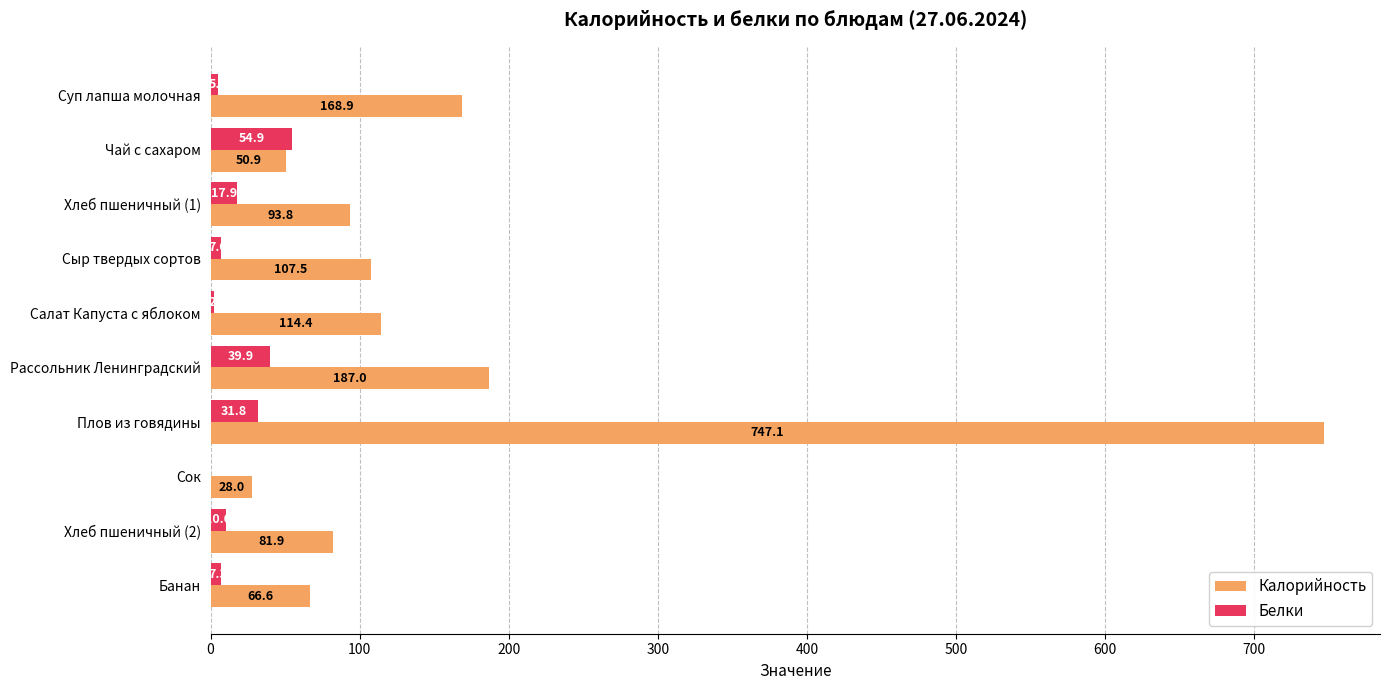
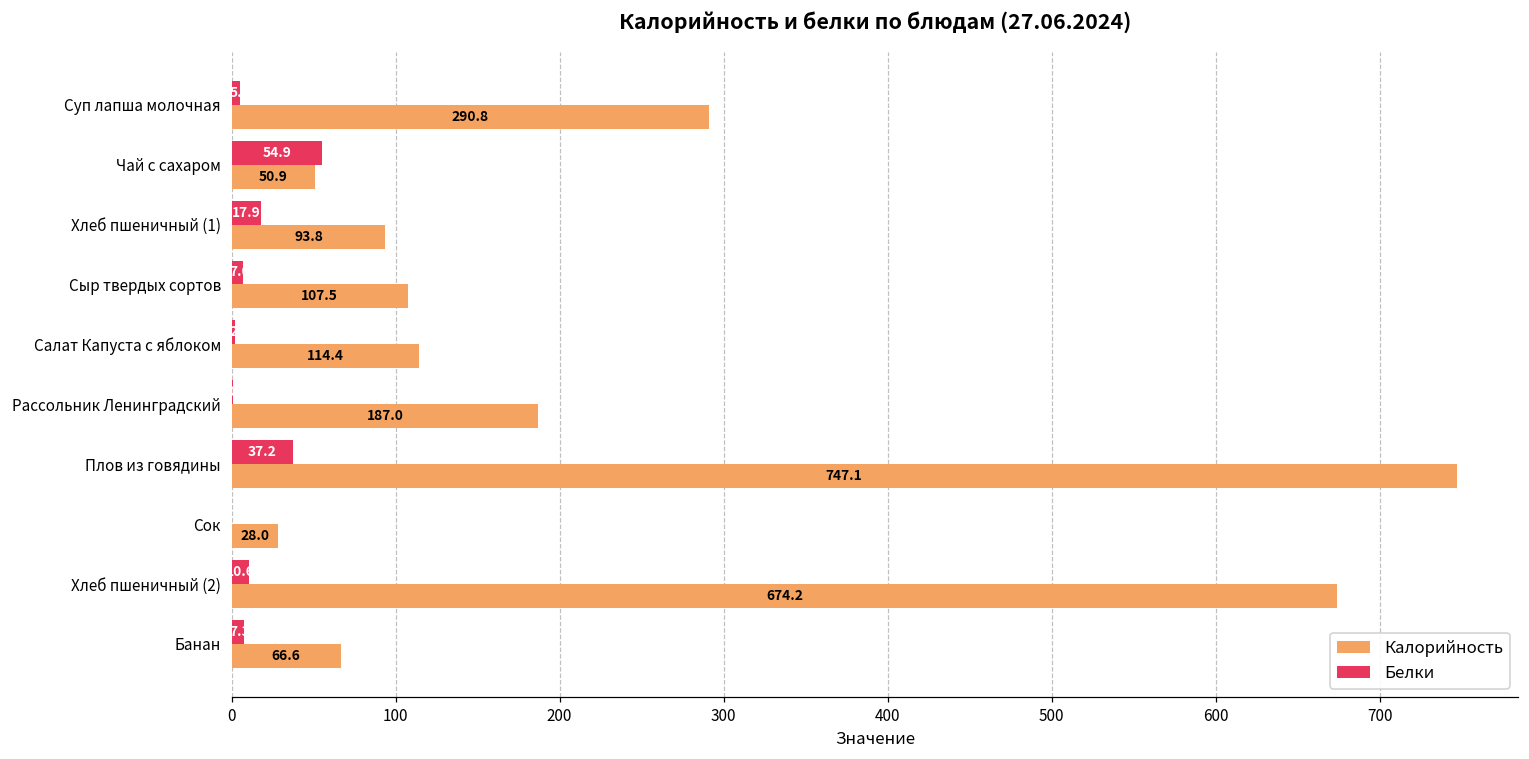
Калорийность, Суп лапша молочная: 168.9 -> 290.8
Белки, Рассольник Ленинградский: 40 -> 1
Белки, Плов из говядины: 31.8 -> 37.2
Калорийность, Хлеб пшеничный (2): 81.9 -> 674.2
